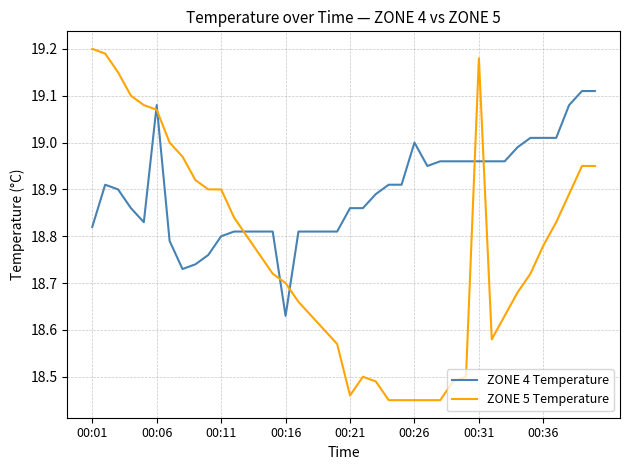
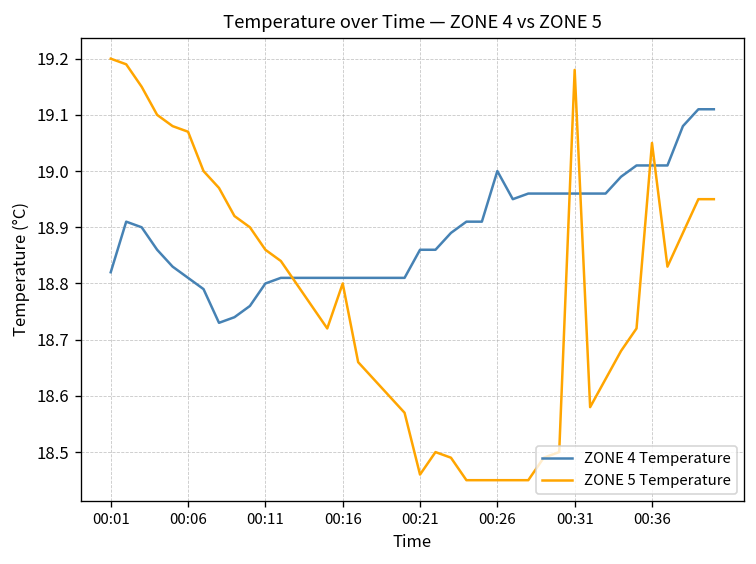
ZONE 4 Temperature, 00:06: 19.08 -> 18.81
ZONE 5 Temperature, 00:11: 18.90 -> 18.86
ZONE 4 Temperature, 00:16: 18.63 -> 18.81
ZONE 5 Temperature, 00:16: 18.7 -> 18.8
ZONE 5 Temperature, 00:36: 18.78 -> 19.05
